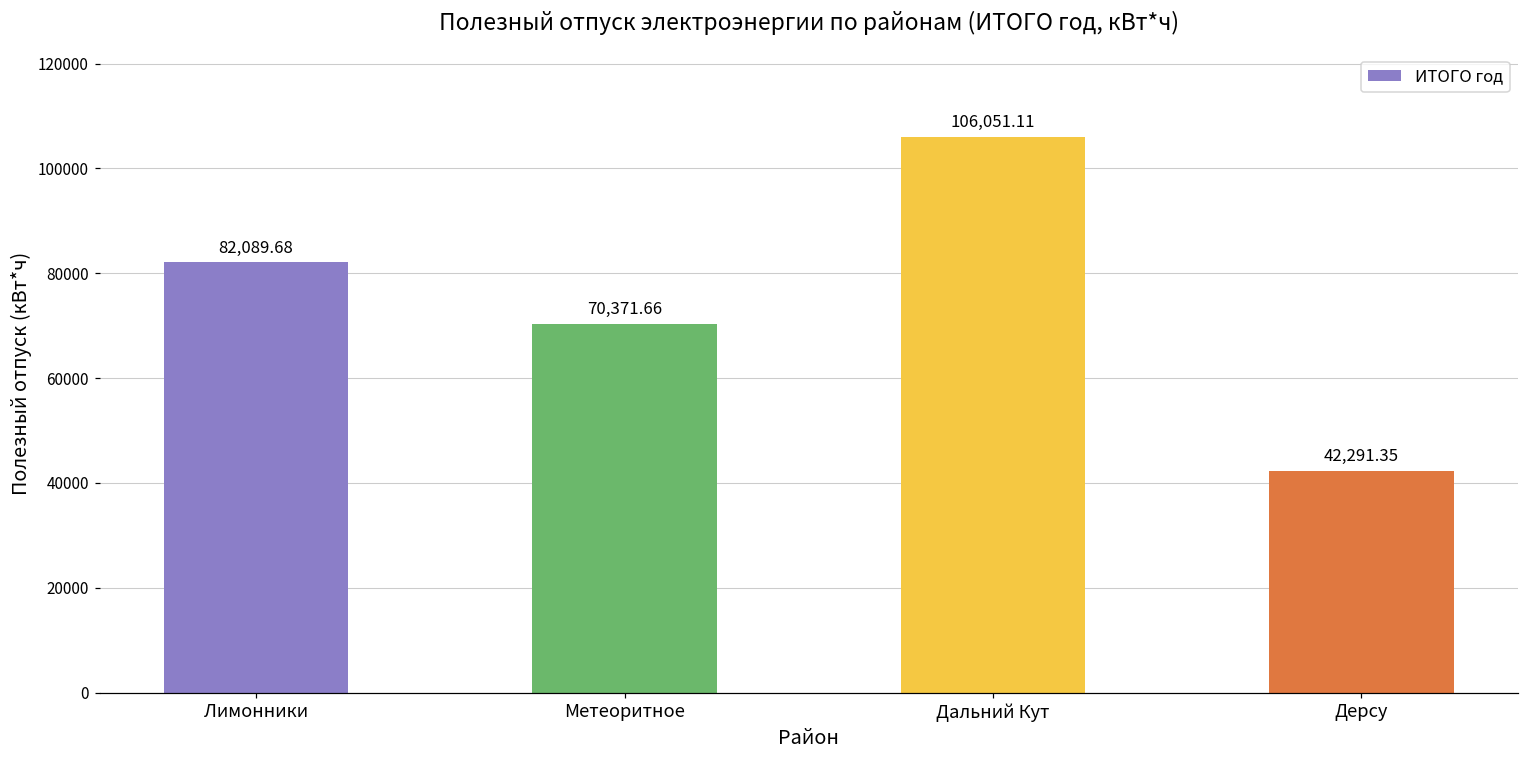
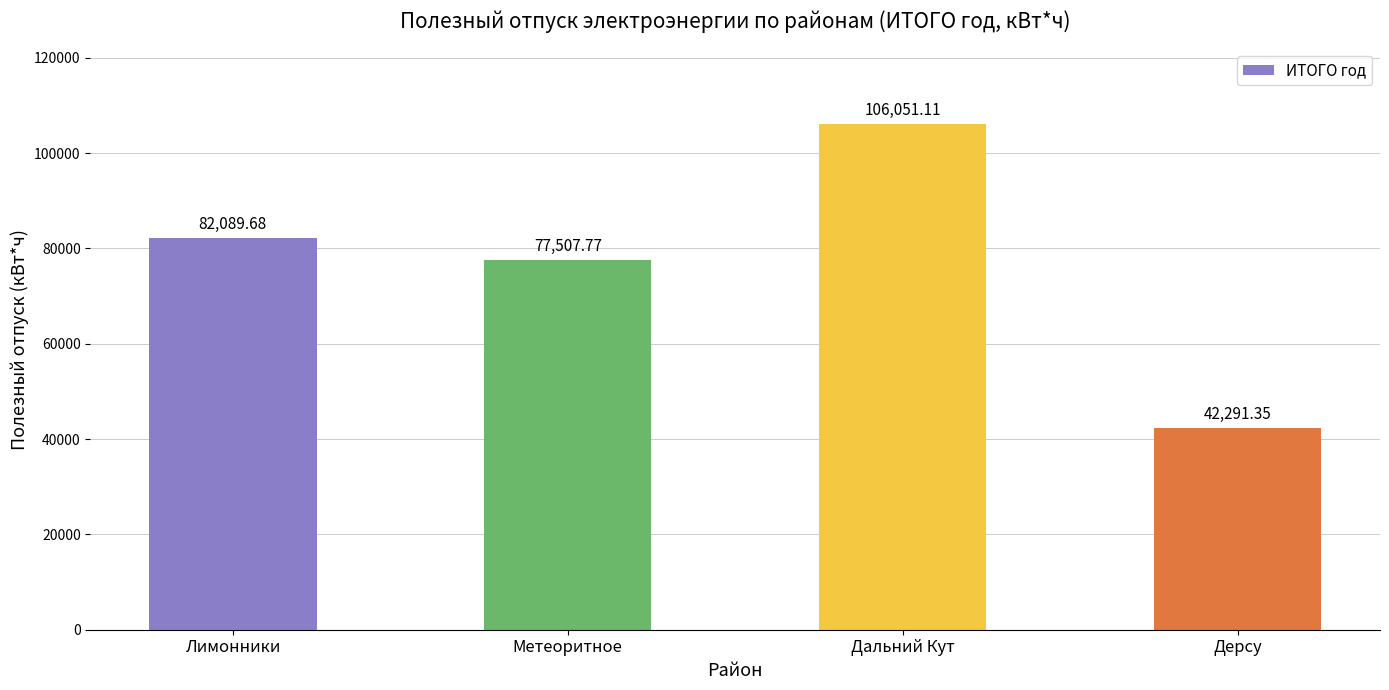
Метеоритное: 70,371.66 -> 77,507.77
